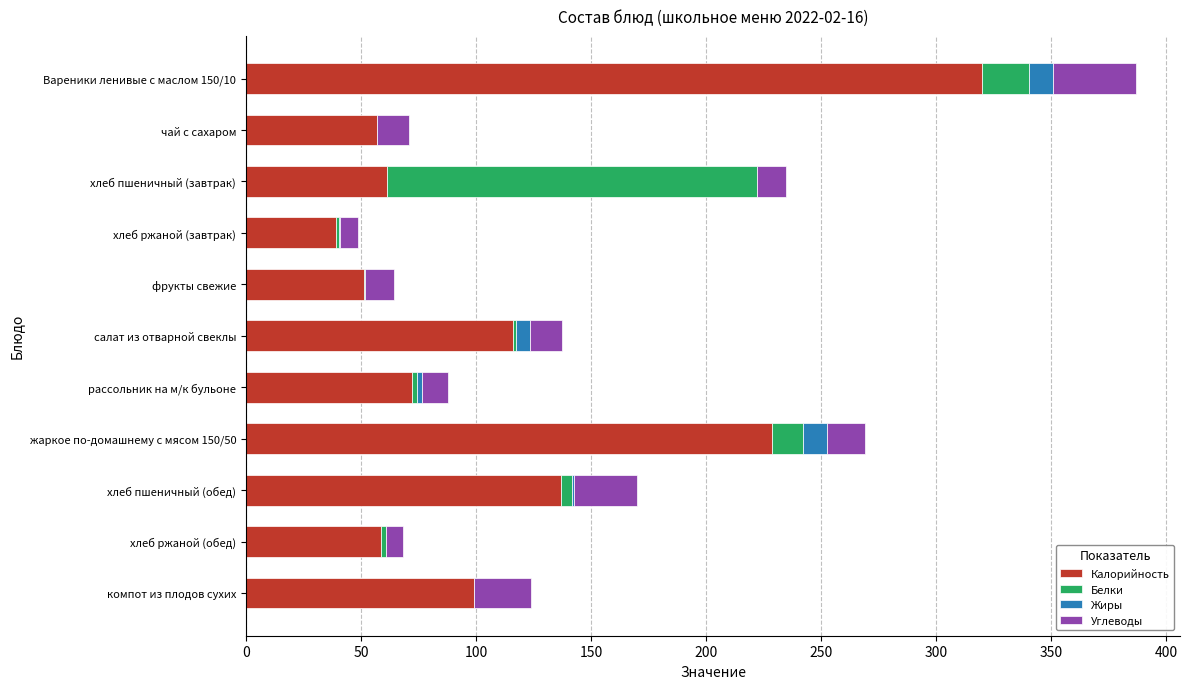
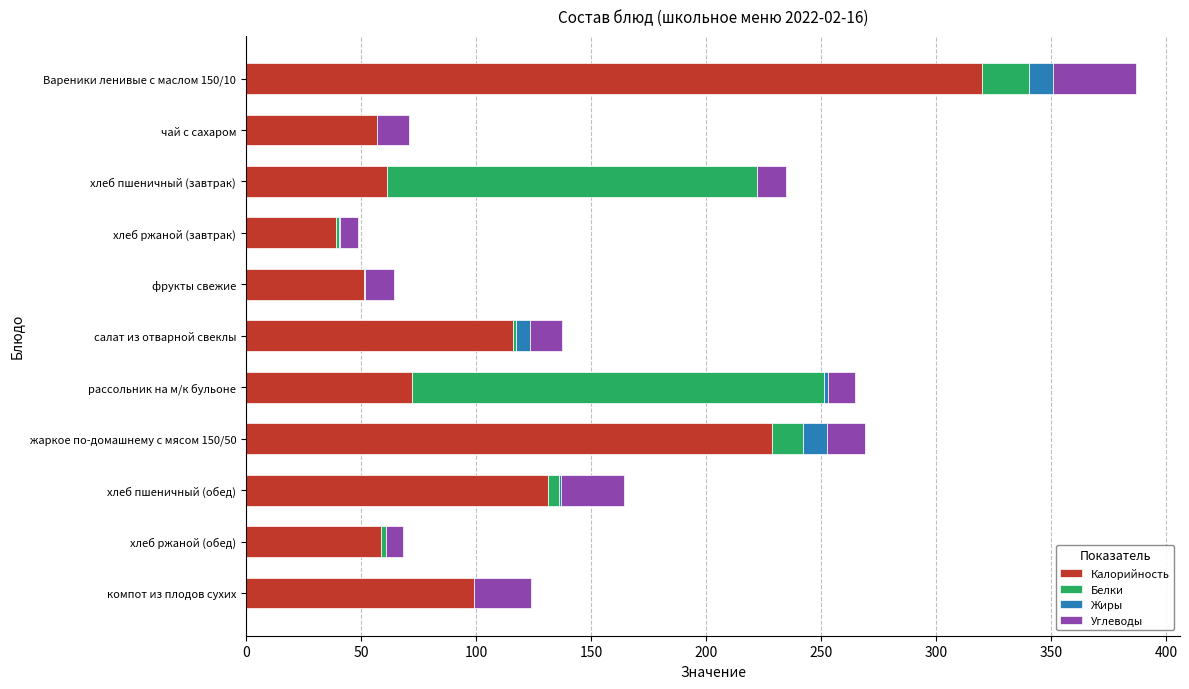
Белки, рассольник на м/к бульоне: 2 -> 179
Калорийность, хлеб пшеничный (обед): 137 -> 132
